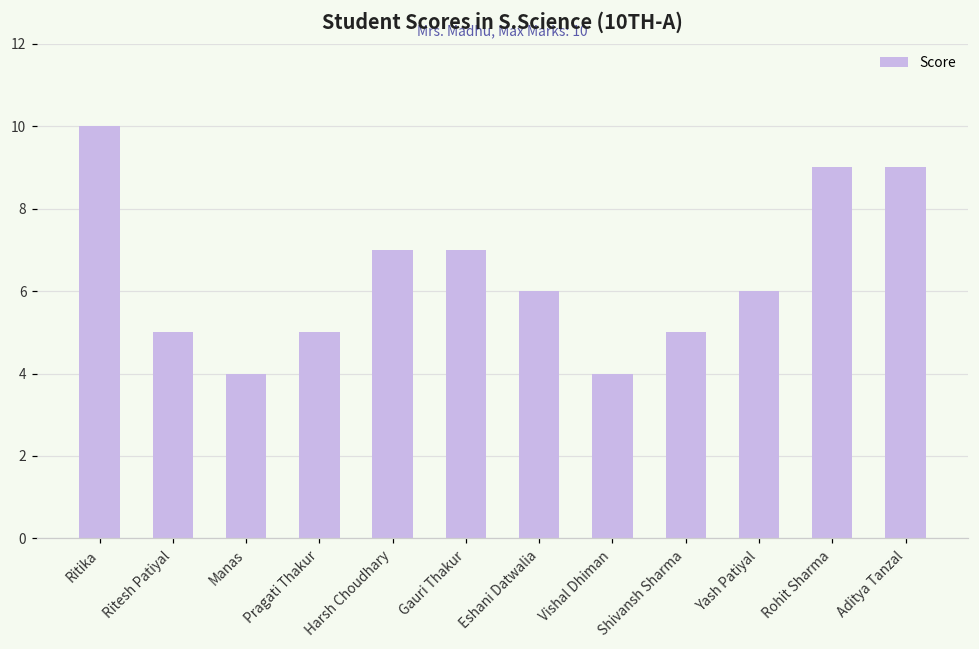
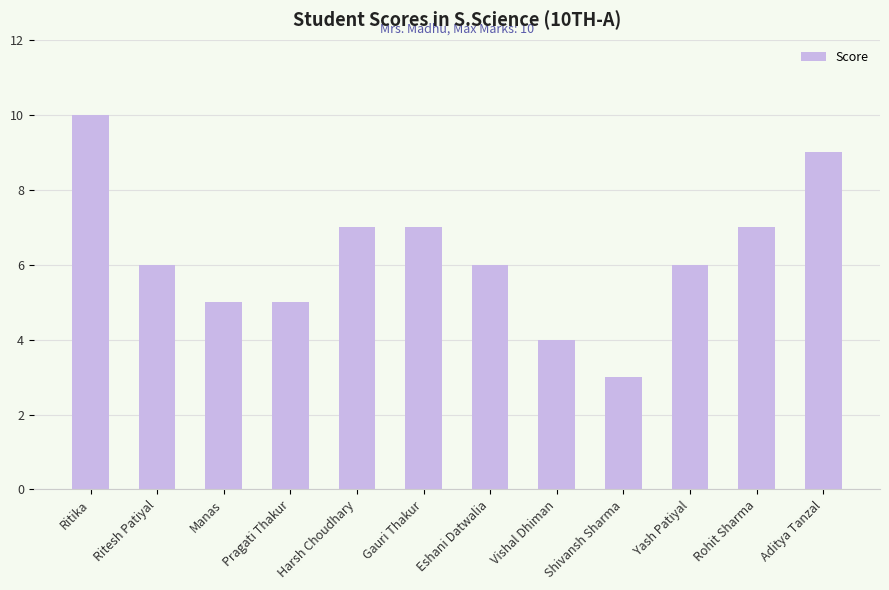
Ritesh Patiyal: 5 -> 6
Manas: 4 -> 5
Shivansh Sharma: 5 -> 3
Rohit Sharma: 9 -> 7
